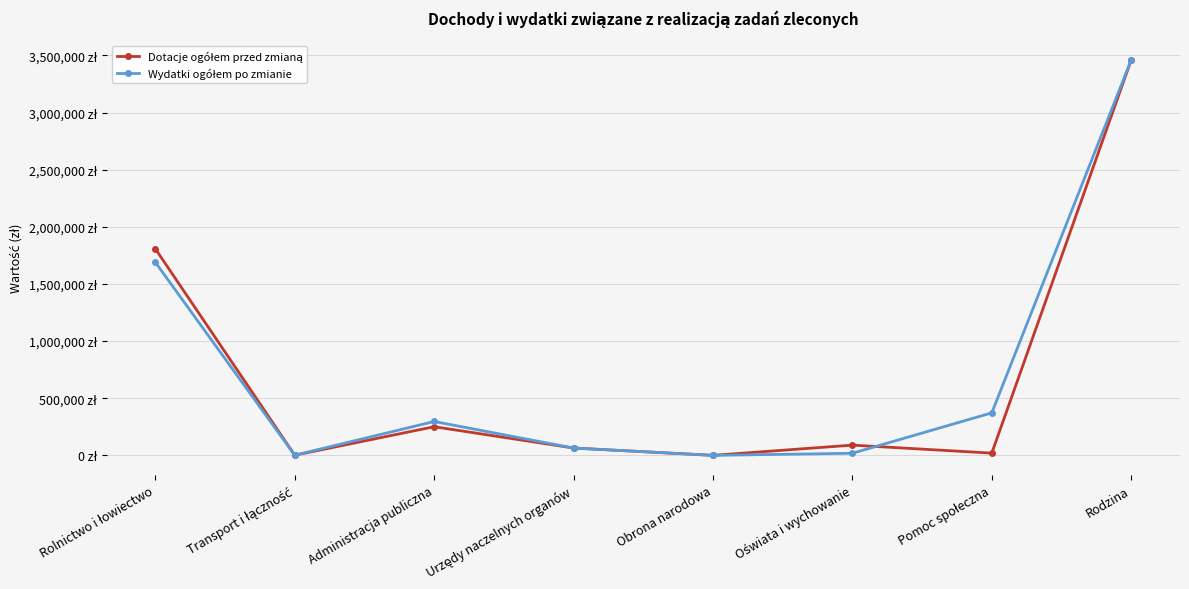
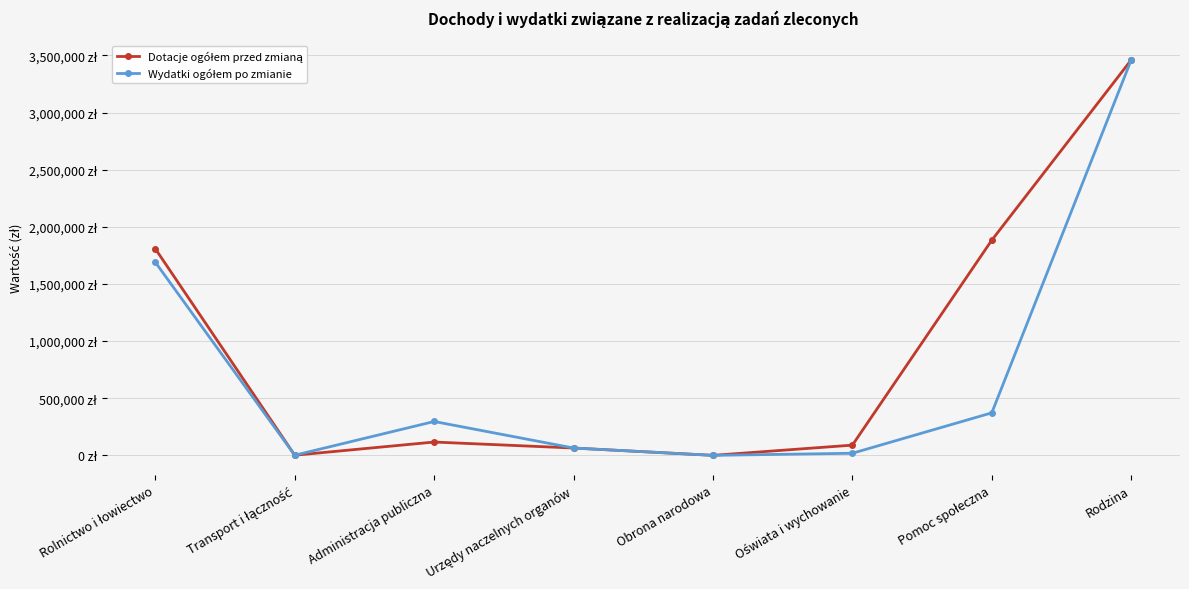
Dotacje ogółem przed zmianą, Administracja publiczna: 250,000 zł -> 120,000 zł
Dotacje ogółem przed zmianą, Pomoc społeczna: 20,000 zł -> 1,880,000 zł
